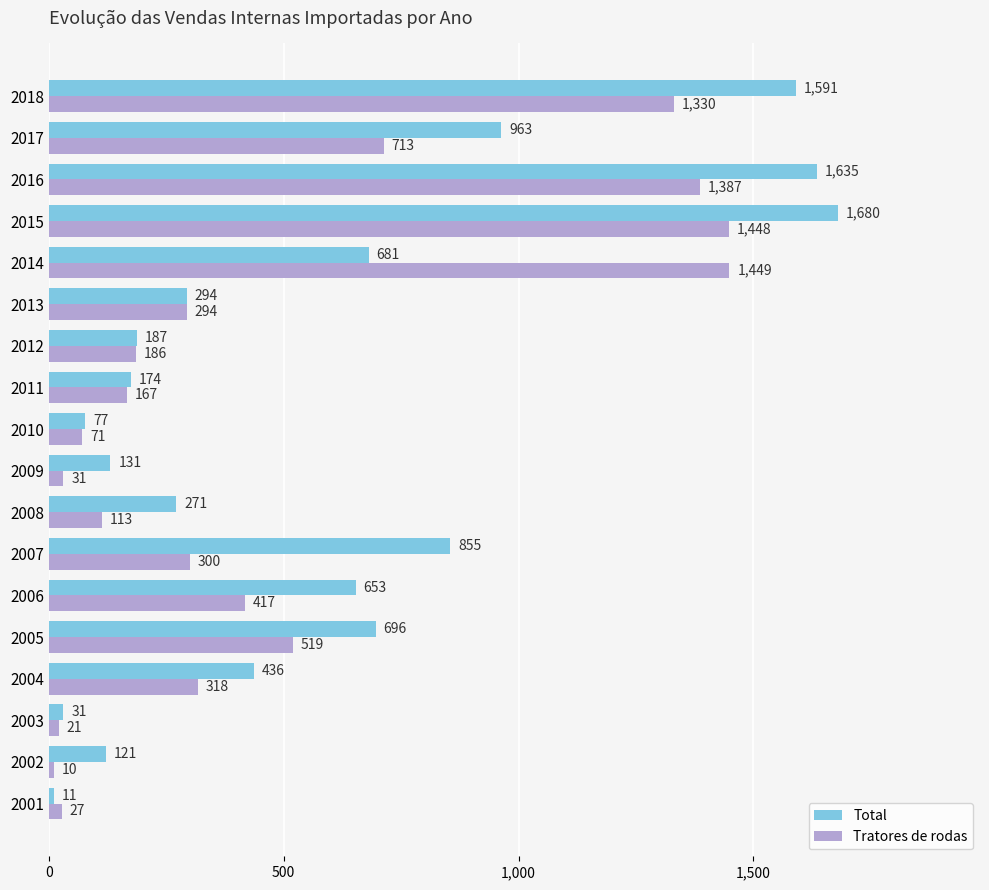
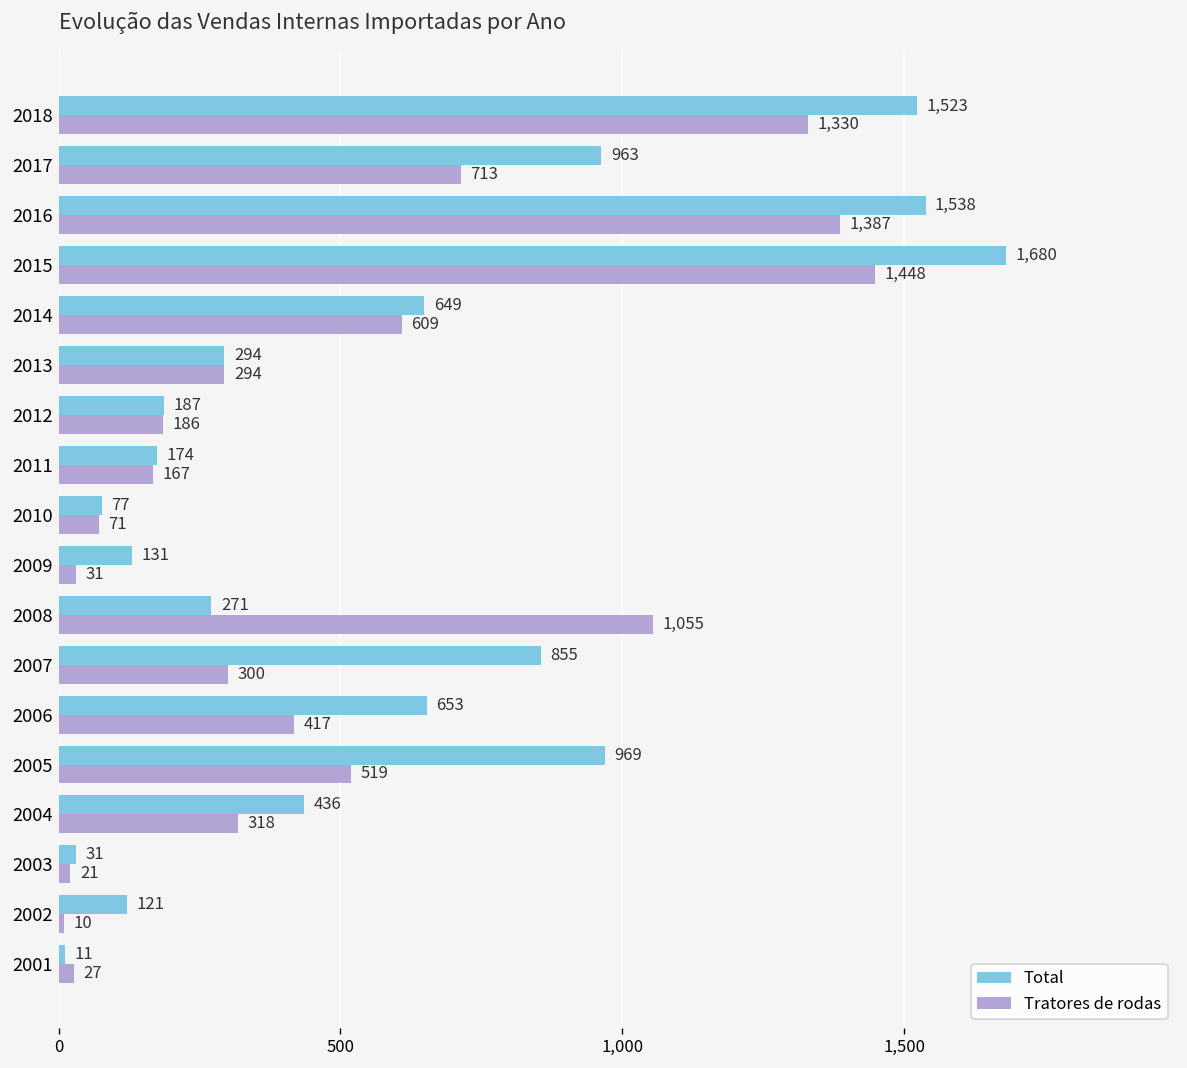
Total, 2018: 1,591 -> 1,523
Total, 2016: 1,635 -> 1,538
Total, 2014: 681 -> 649
Tratores de rodas, 2014: 1,449 -> 609
Tratores de rodas, 2008: 113 -> 1,055
Total, 2005: 696 -> 969
